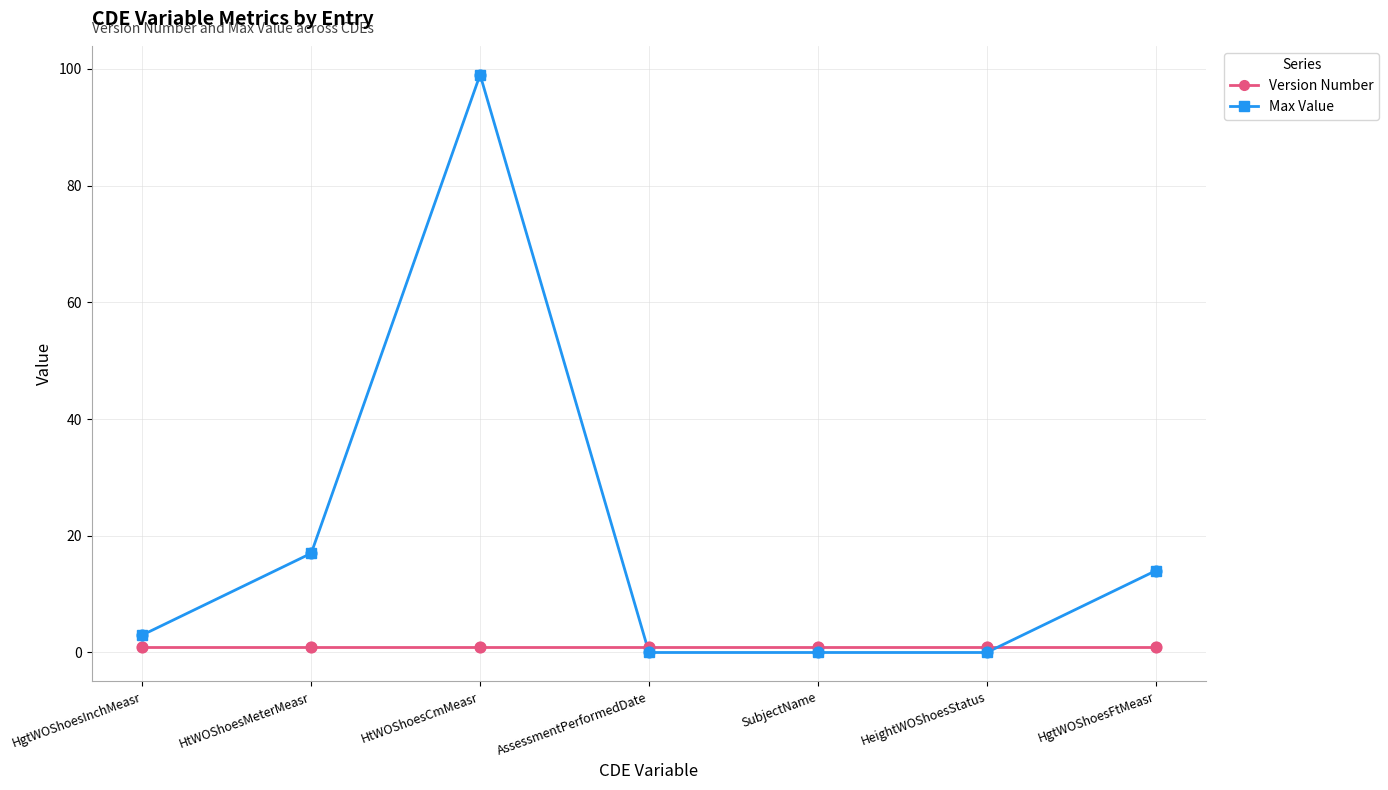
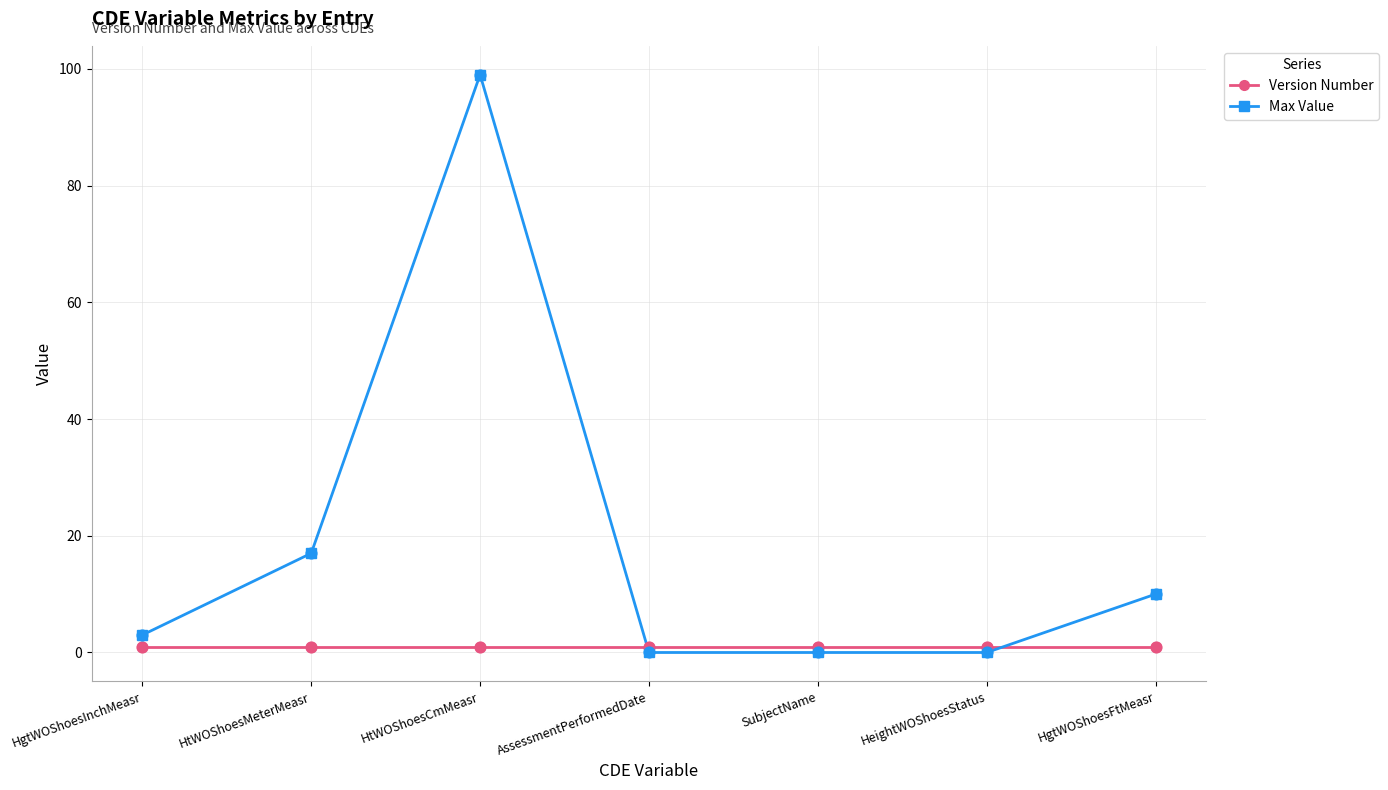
Max Value, HgtWOShoesFtMeasr: 14 -> 10
